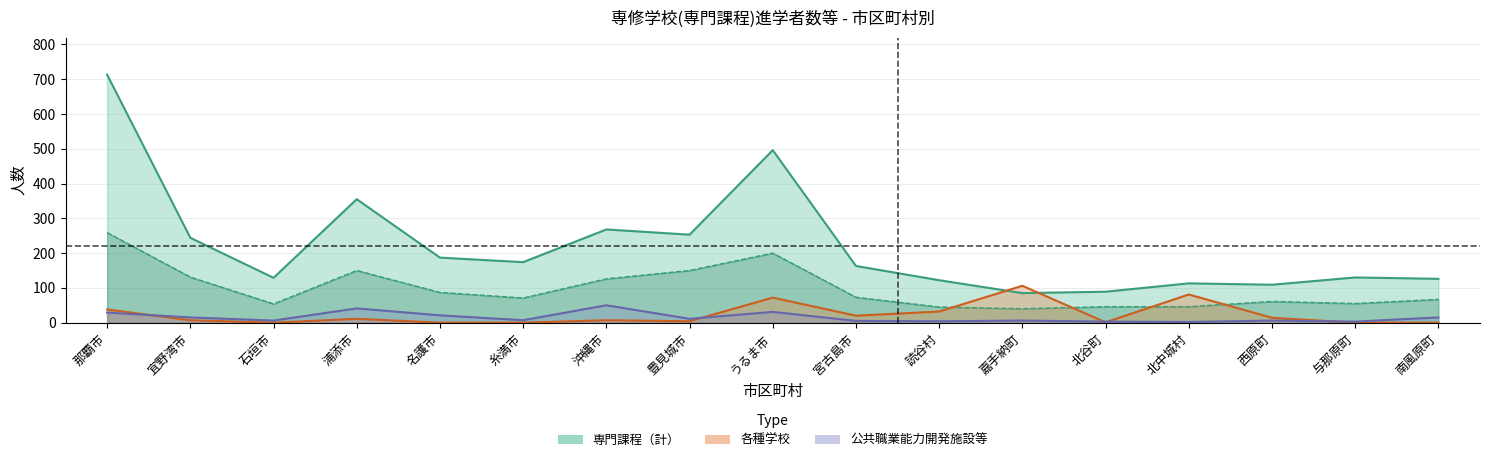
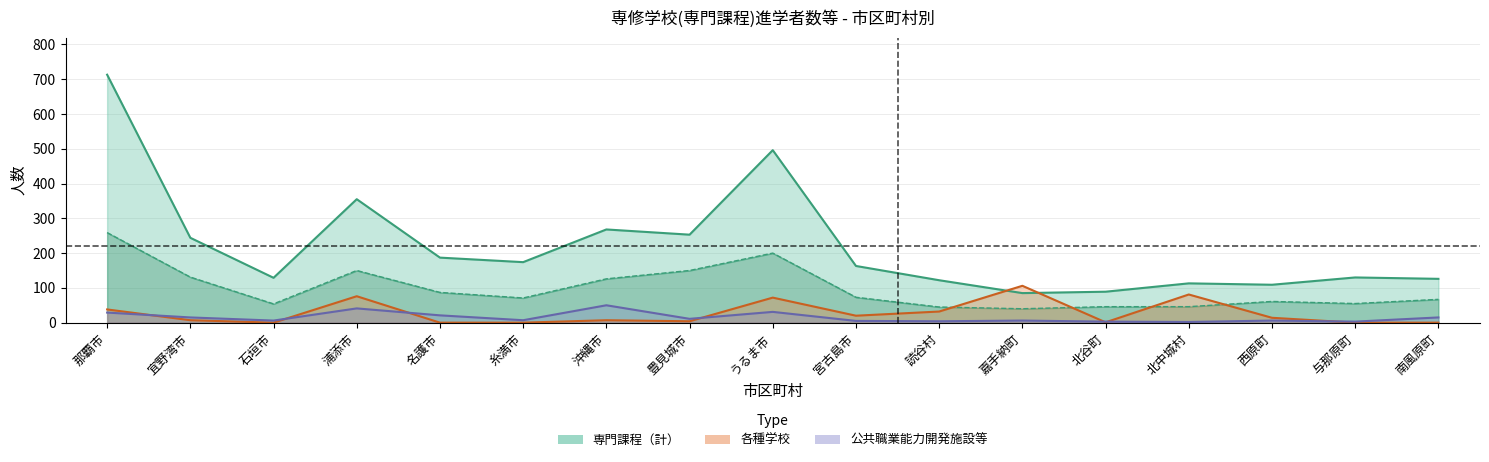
各種学校, 浦添市: 10 -> 80
